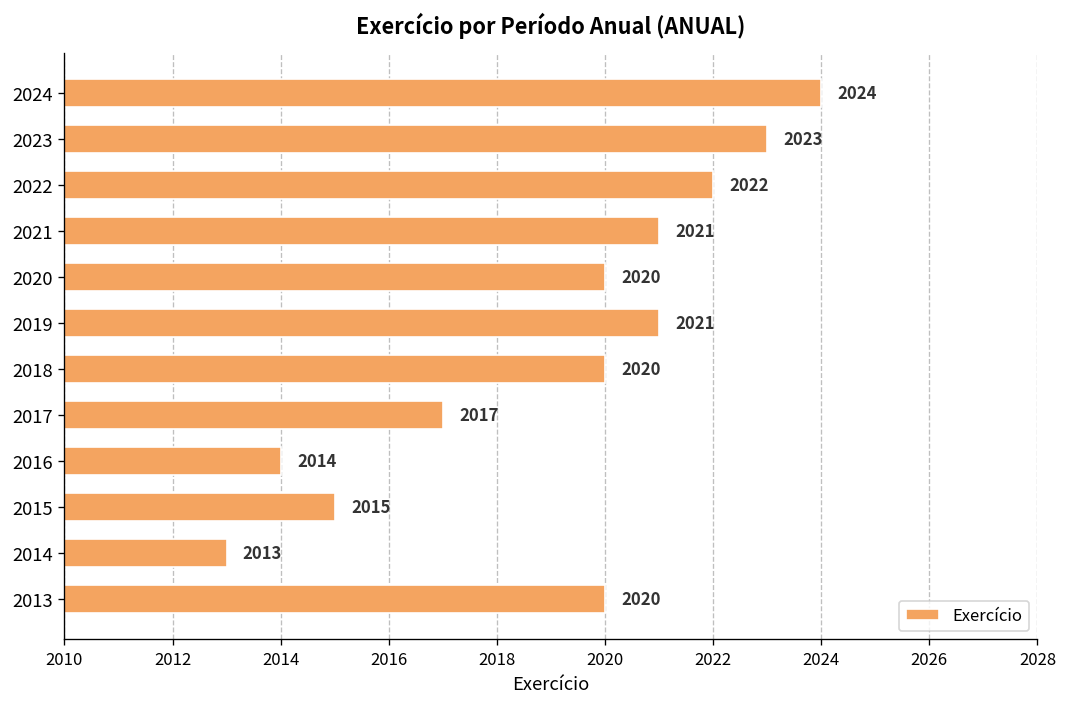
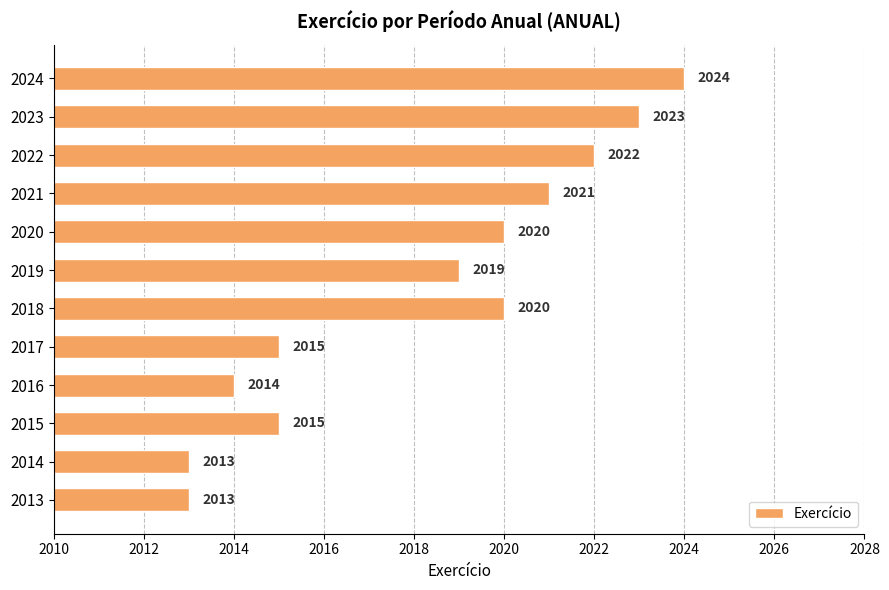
2019: 2021 -> 2019
2017: 2017 -> 2015
2013: 2020 -> 2013
